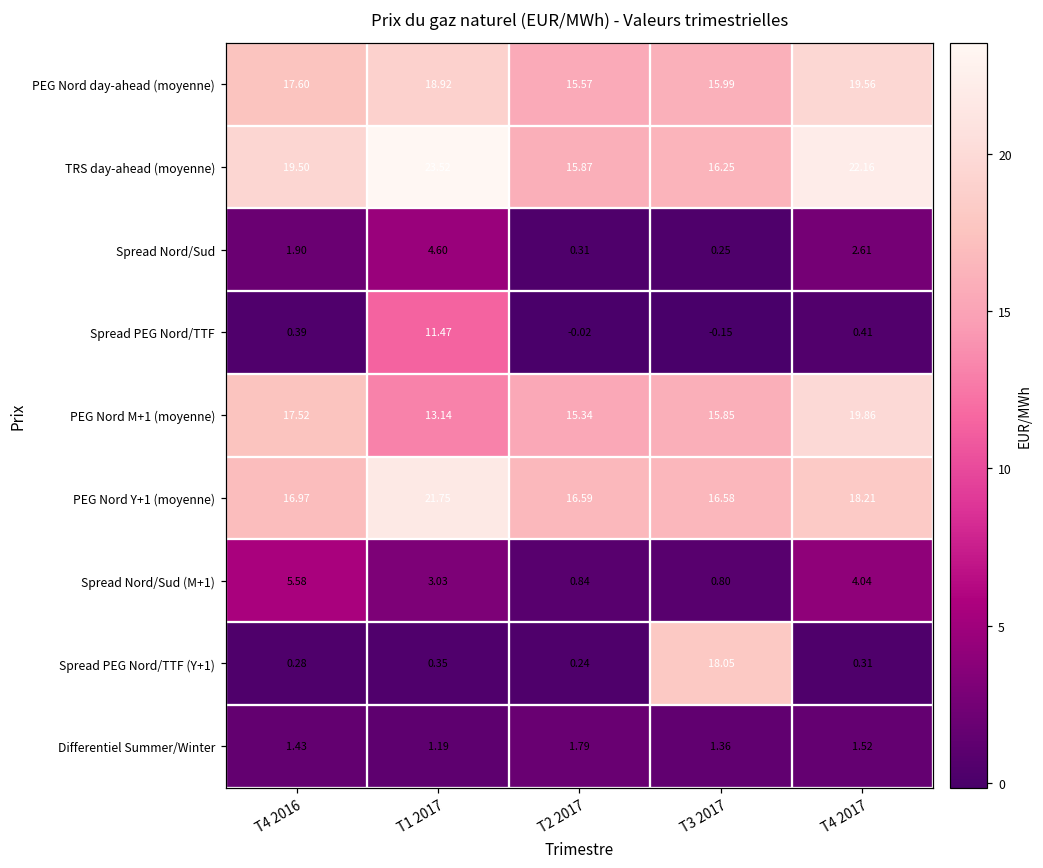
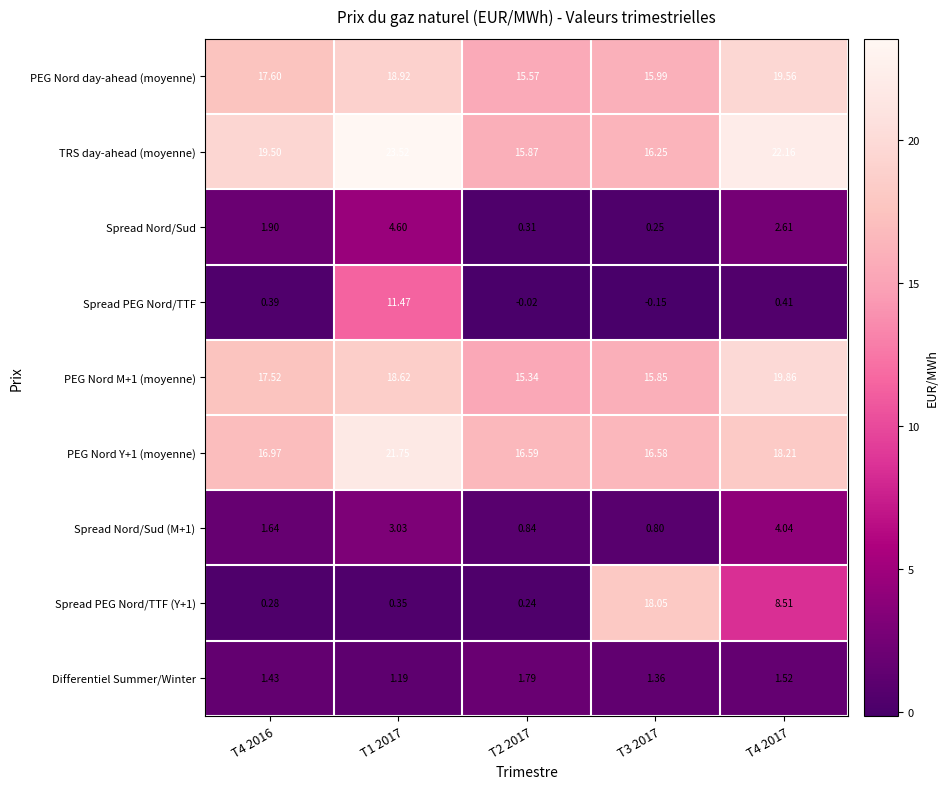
PEG Nord M+1 (moyenne), T1 2017: 13.14 -> 18.62
Spread Nord/Sud (M+1), T4 2016: 5.58 -> 1.64
Spread PEG Nord/TTF (Y+1), T4 2017: 0.31 -> 8.51
